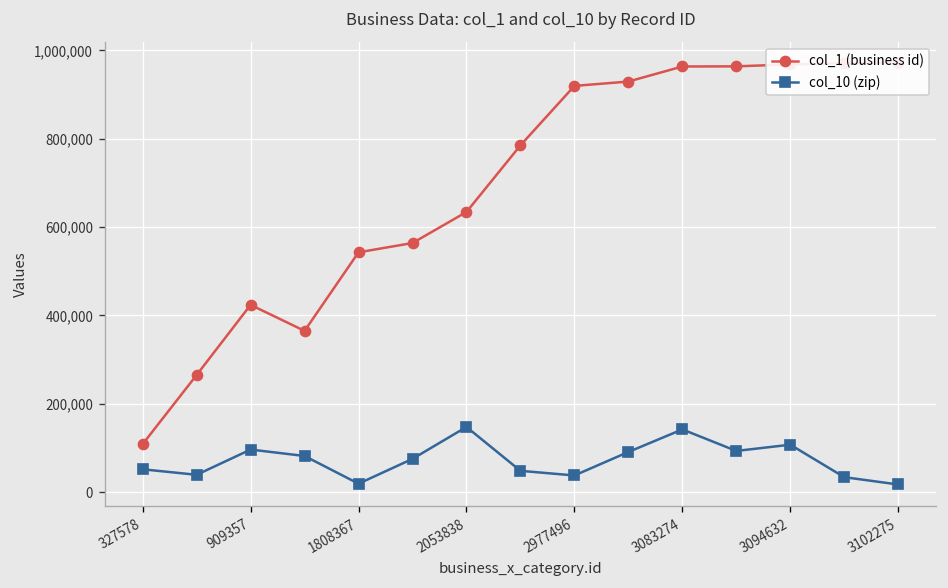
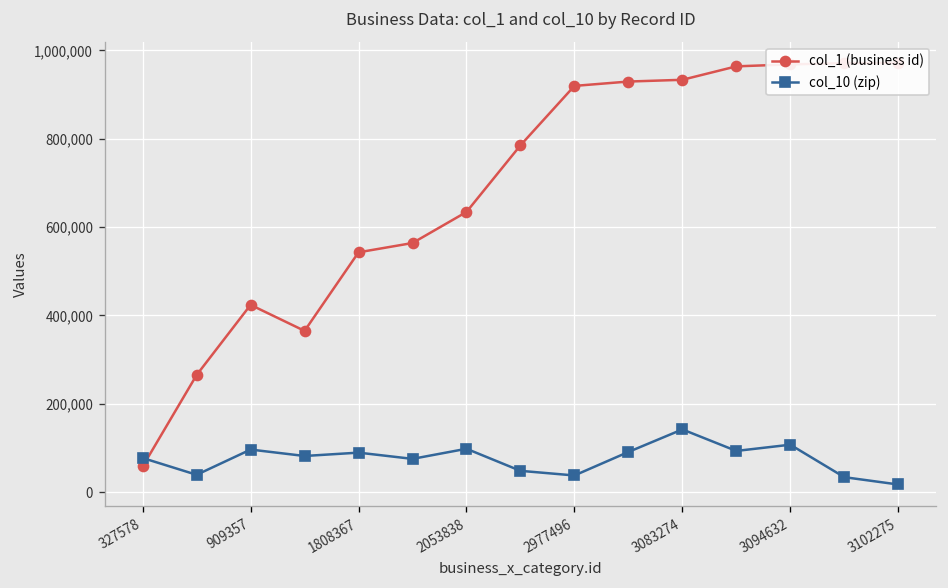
col_1 (business id), 327578: 110,000 -> 60,000
col_10 (zip), 327578: 50,000 -> 80,000
col_10 (zip), 1808367: 20,000 -> 90,000
col_10 (zip), 2053838: 150,000 -> 100,000
col_1 (business id), 3083274: 960,000 -> 930,000
